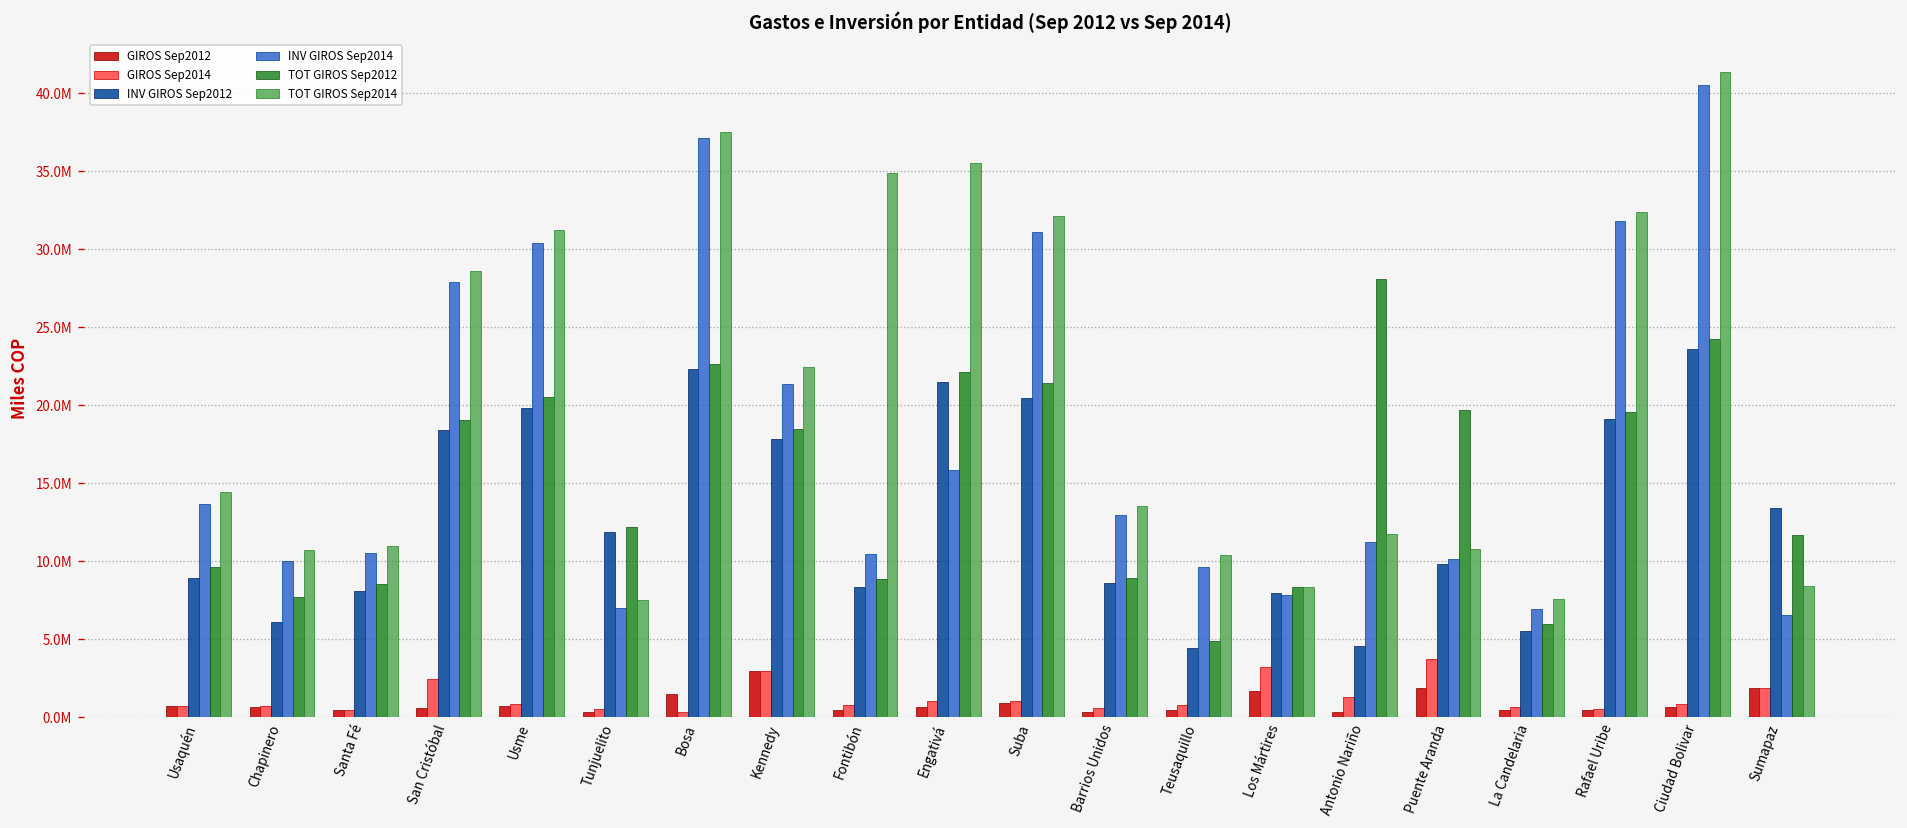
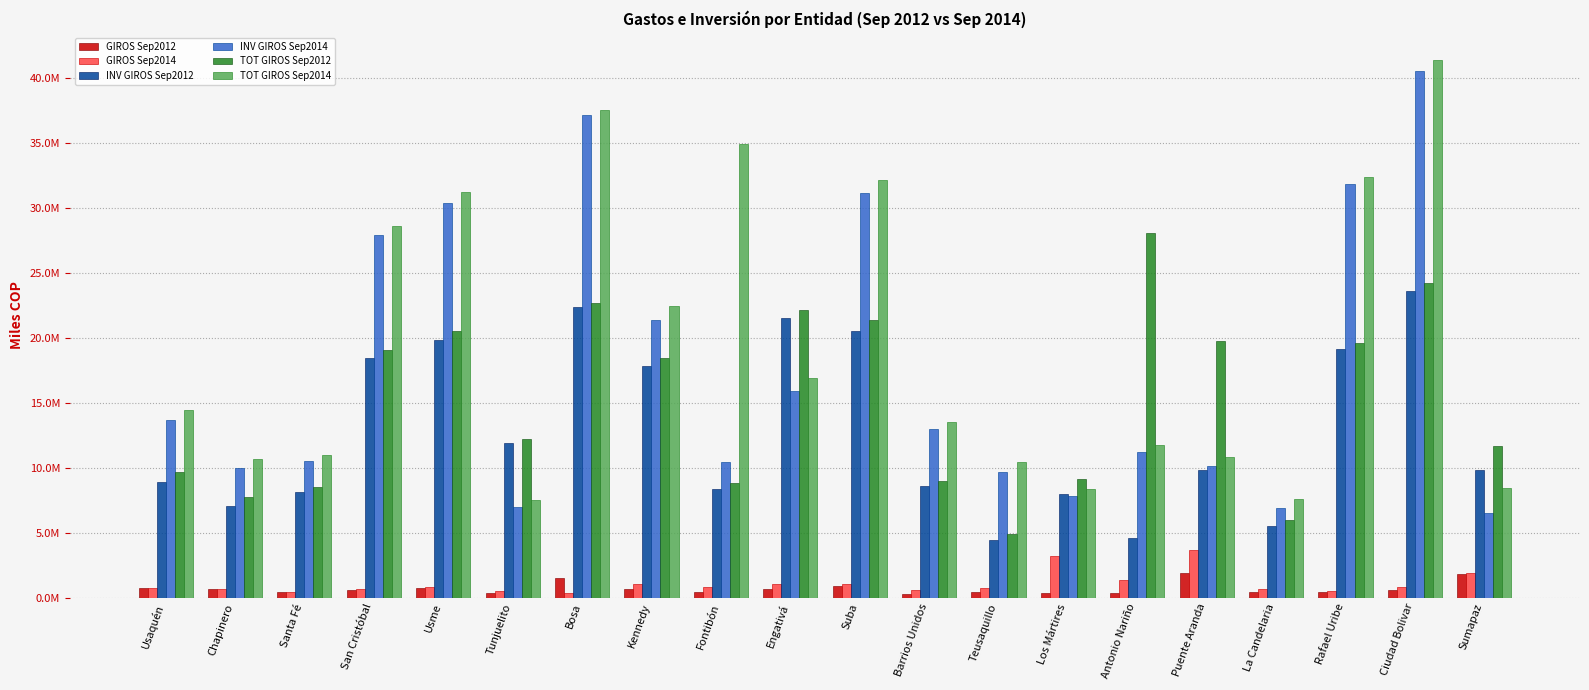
INV GIROS Sep2012, Chapinero: 6100000 -> 7100000
GIROS Sep2014, San Cristóbal: 2500000 -> 700000
GIROS Sep2012, Kennedy: 3000000 -> 600000
GIROS Sep2014, Kennedy: 3000000 -> 1100000
TOT GIROS Sep2014, Engativá: 35600000 -> 16900000
GIROS Sep2012, Los Mártires: 1700000 -> 400000
TOT GIROS Sep2012, Los Mártires: 8400000 -> 9100000
INV GIROS Sep2012, Sumapaz: 13400000 -> 9800000
